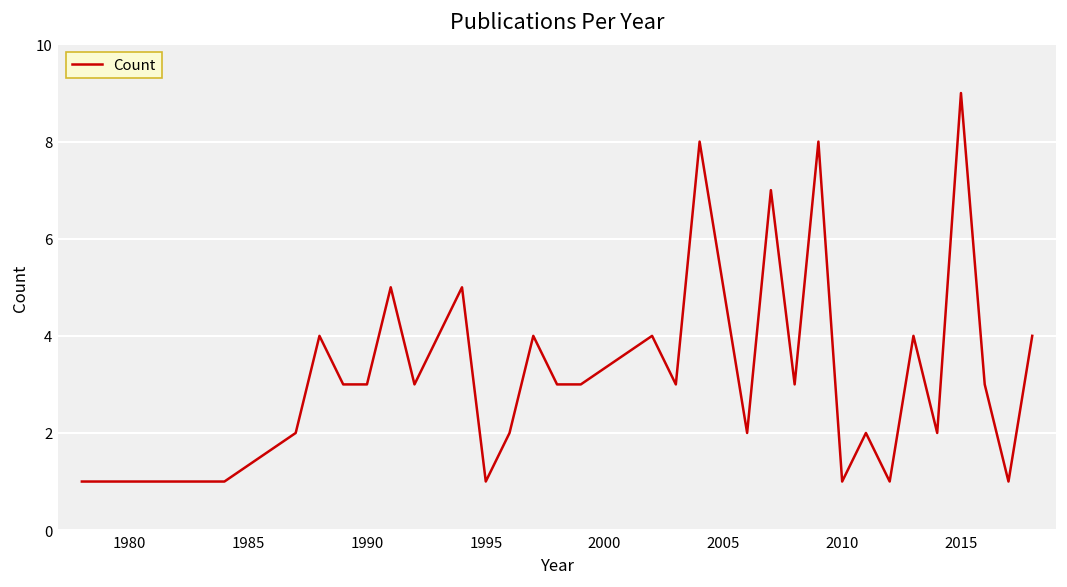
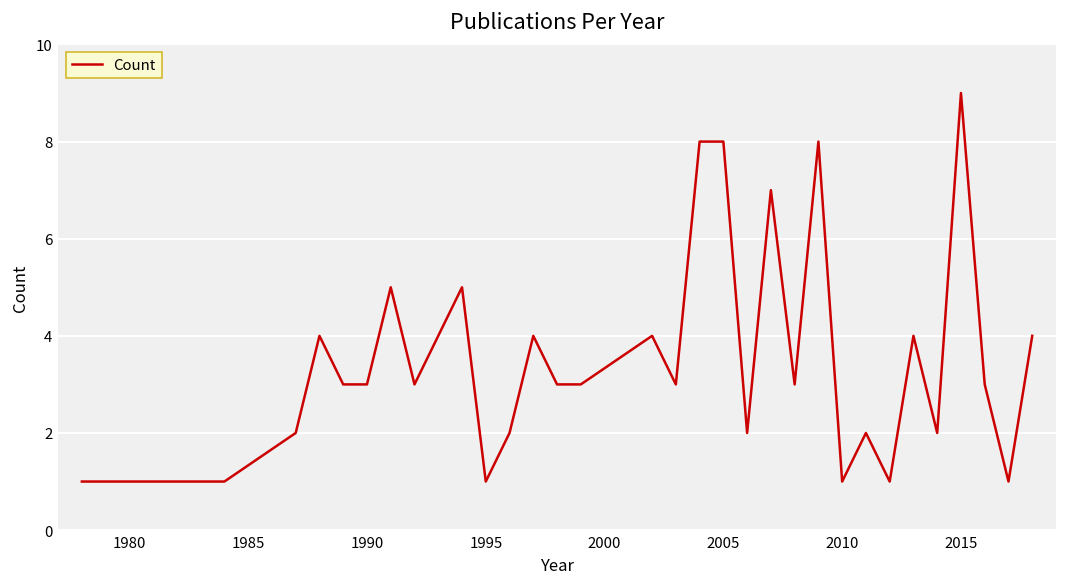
2005: 5 -> 8
